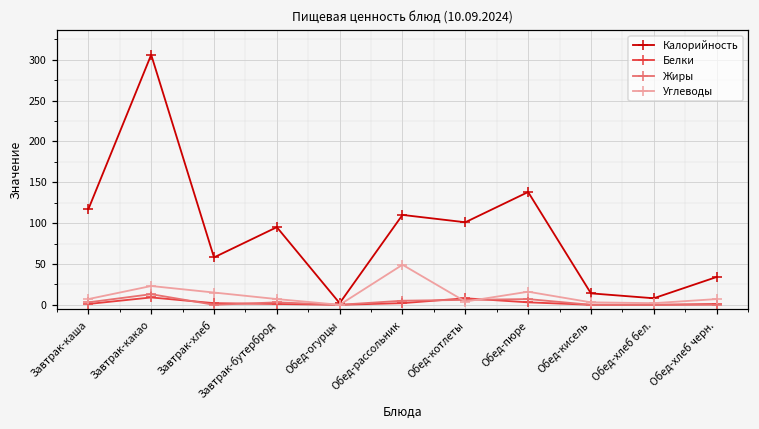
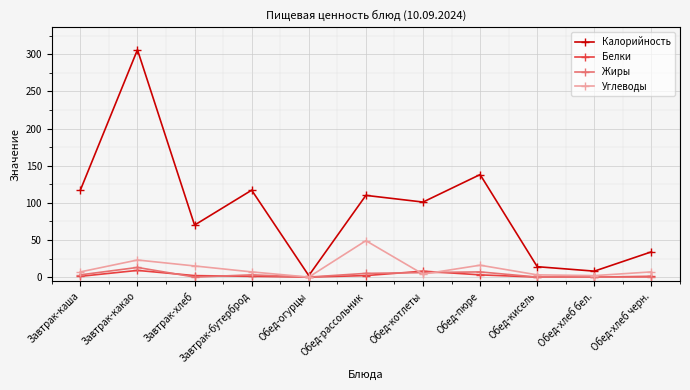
Калорийность, Завтрак-хлеб: 60 -> 70
Калорийность, Завтрак-бутерброд: 100 -> 120
